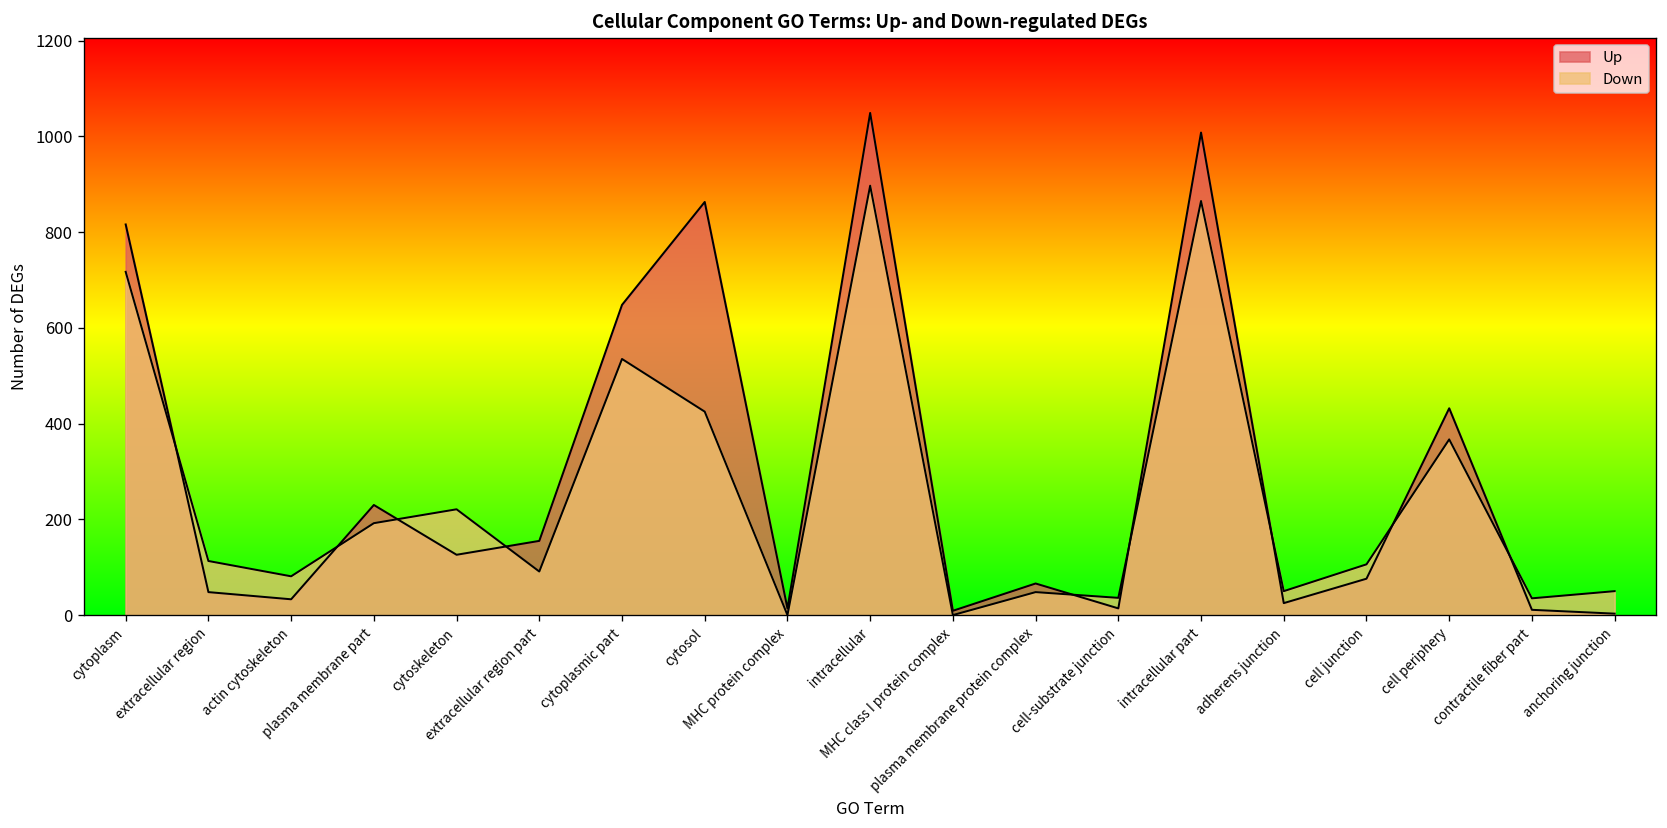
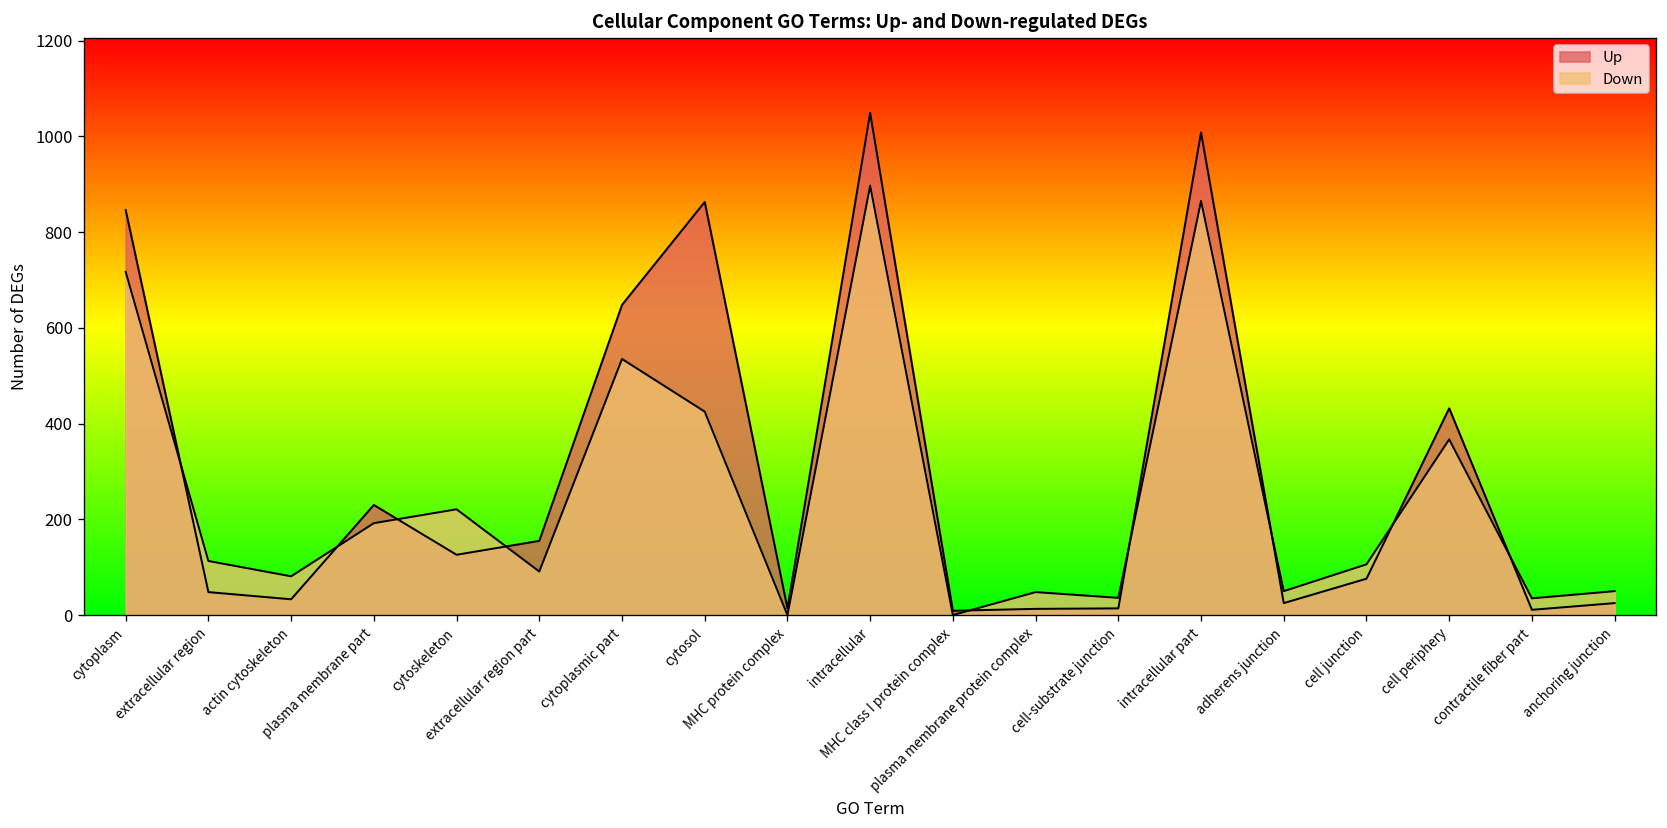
Up, cytoplasm: 820 -> 850
Up, plasma membrane protein complex: 70 -> 10
Up, anchoring junction: 0 -> 30
